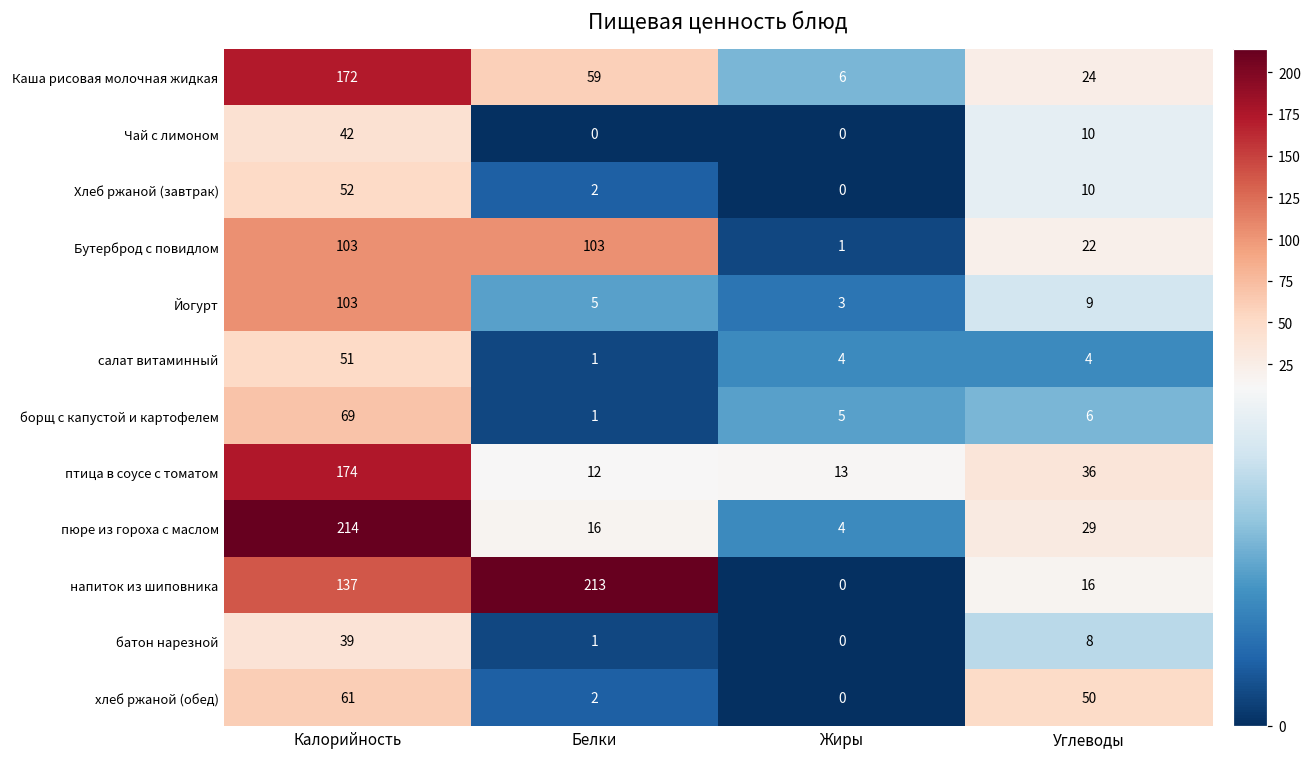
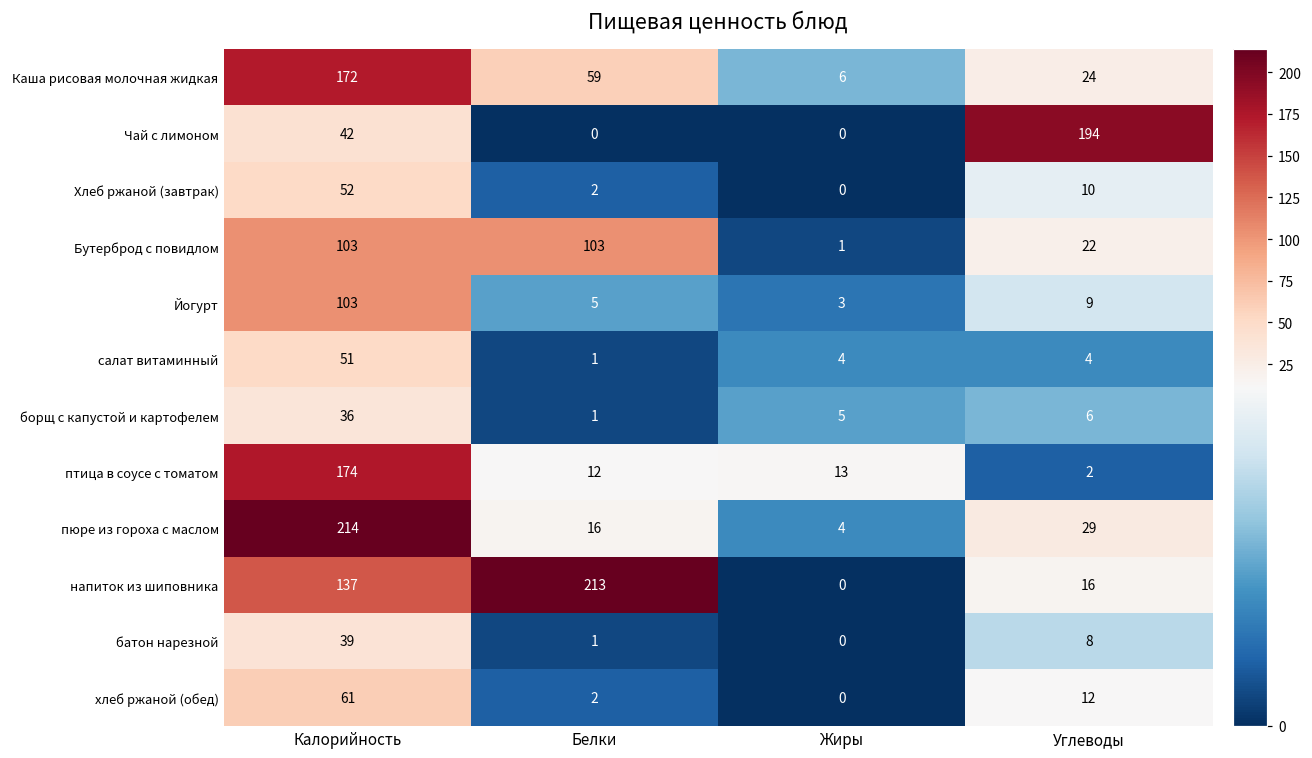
Чай с лимоном, Углеводы: 10 -> 194
борщ с капустой и картофелем, Калорийность: 69 -> 36
птица в соусе с томатом, Углеводы: 36 -> 2
хлеб ржаной (обед), Углеводы: 50 -> 12
